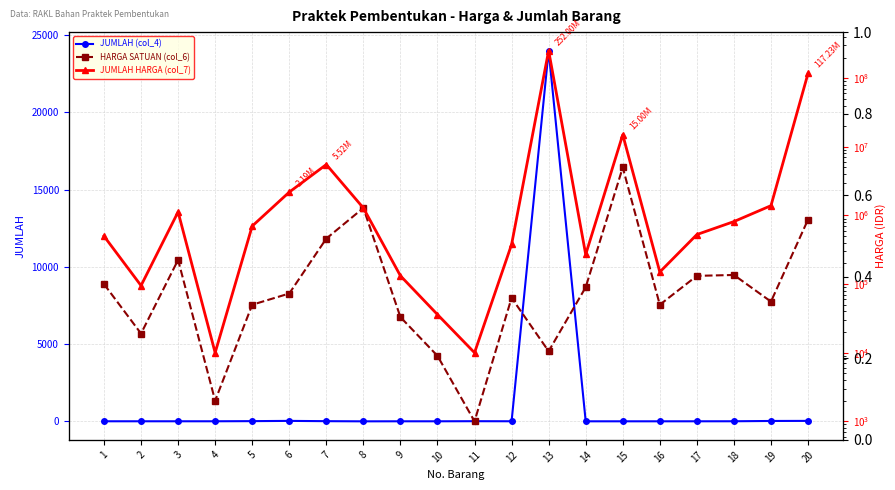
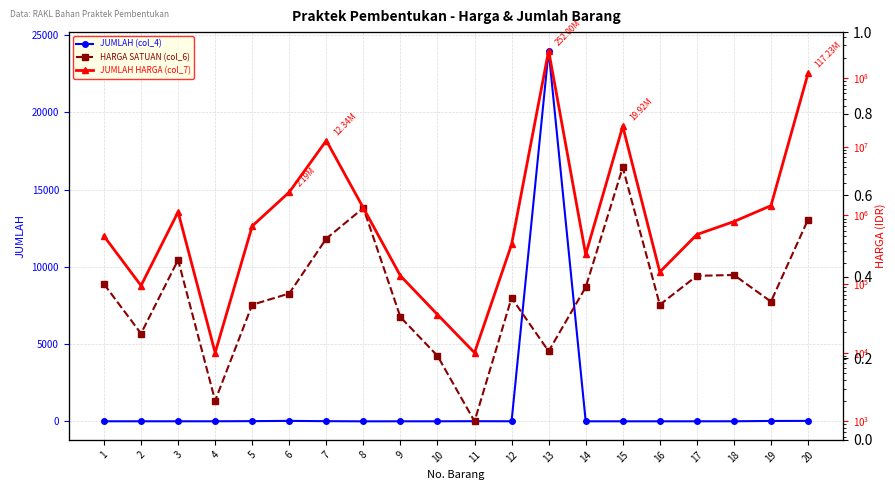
JUMLAH HARGA (col_7), 7: 5.52M -> 12.34M
JUMLAH HARGA (col_7), 15: 15.00M -> 19.92M
